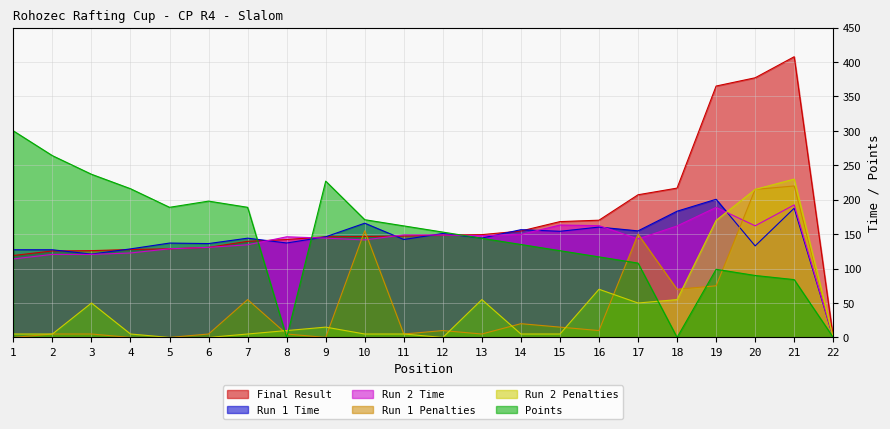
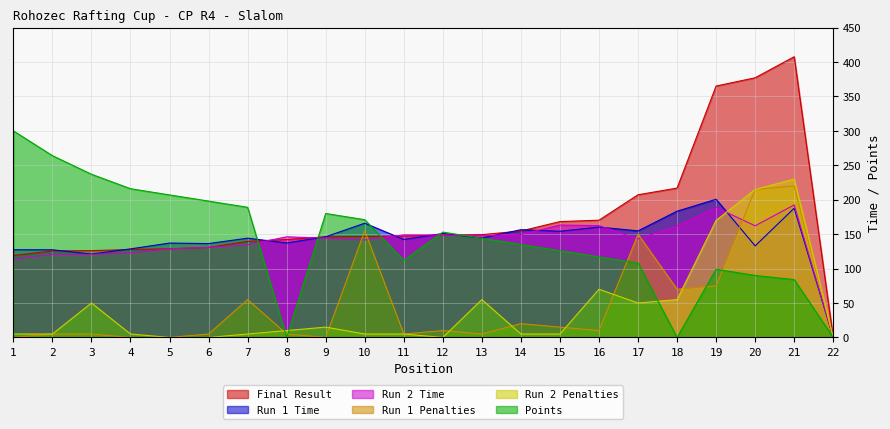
Points, 5: 190 -> 210
Points, 9: 230 -> 180
Points, 11: 160 -> 110
